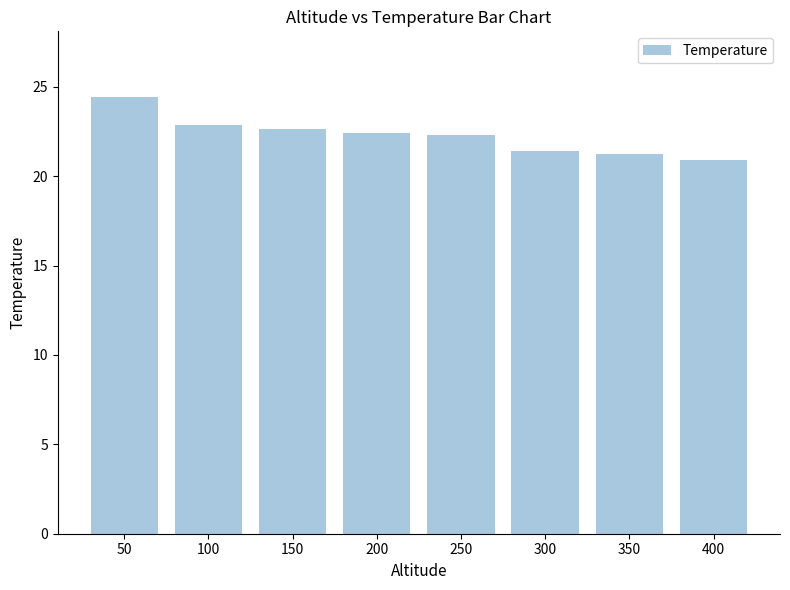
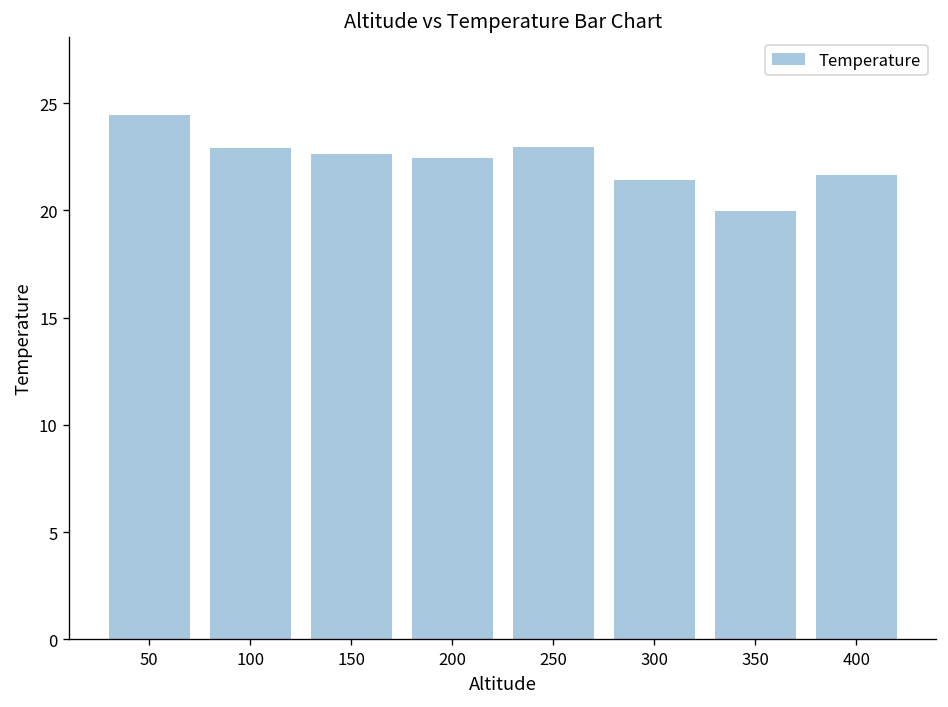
250: 22.3 -> 22.9
350: 21.2 -> 20.0
400: 20.9 -> 21.7
